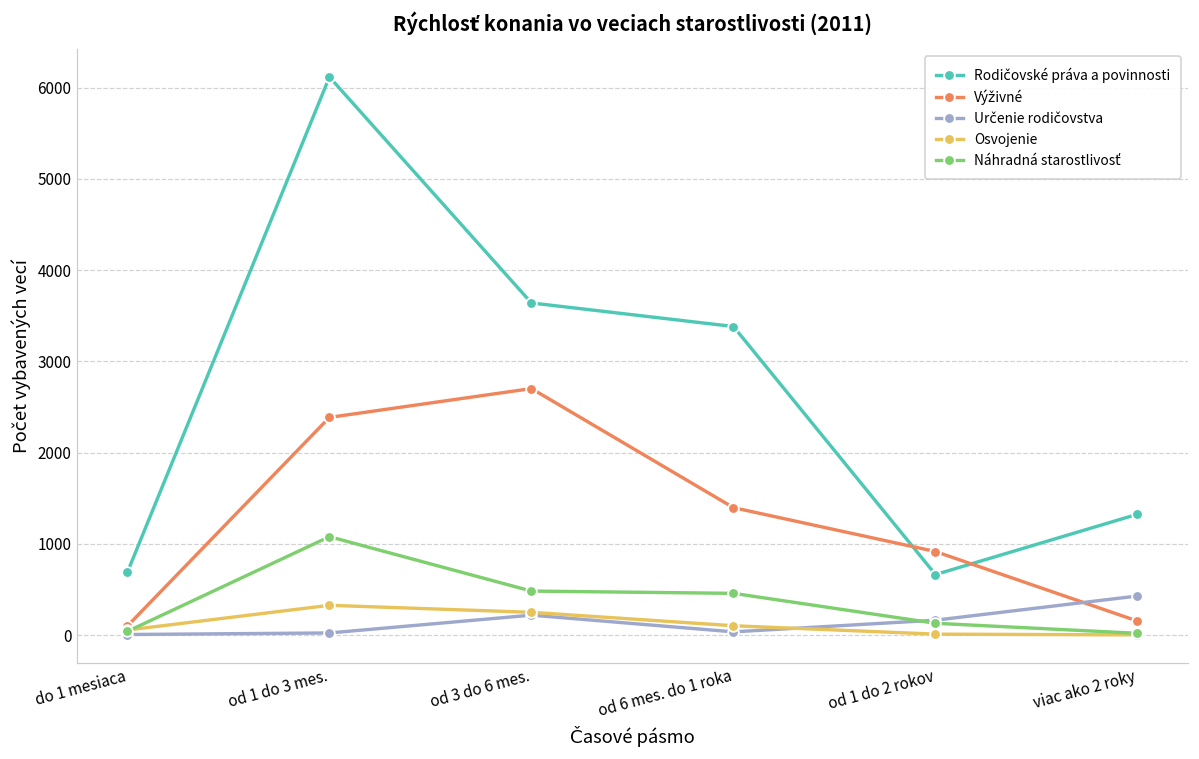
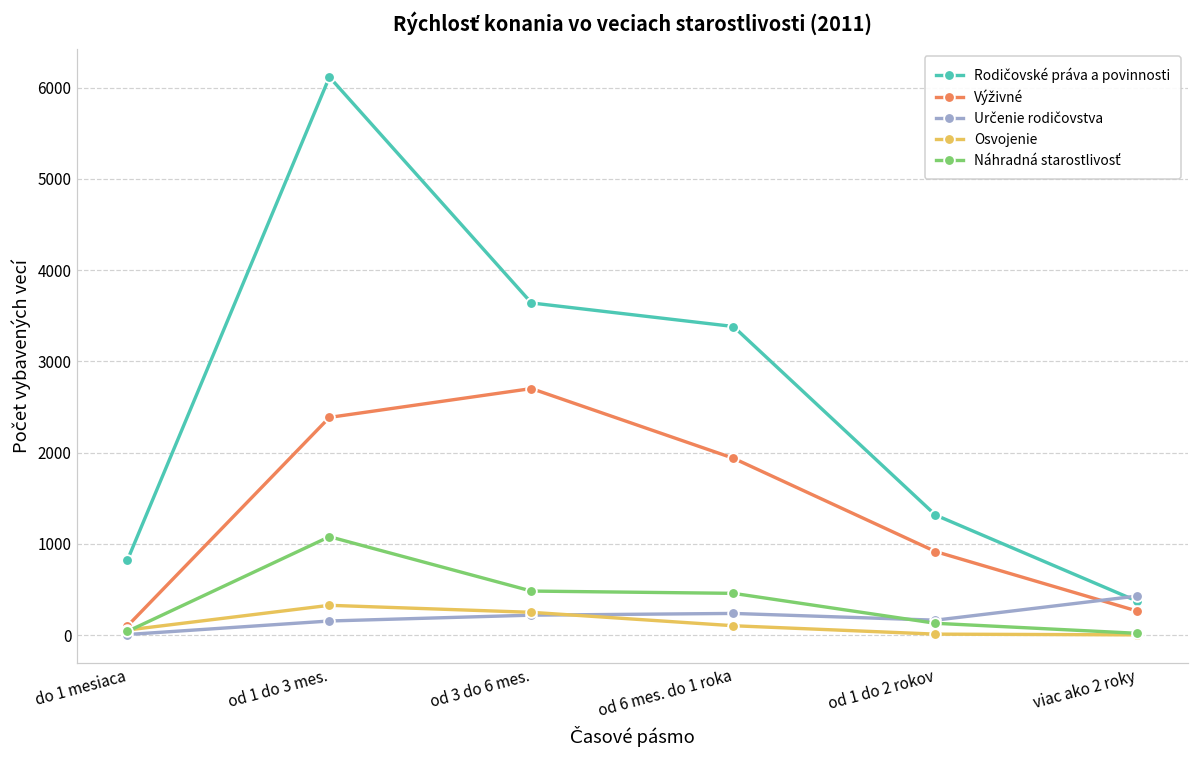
Rodičovské práva a povinnosti, do 1 mesiaca: 700 -> 800
Určenie rodičovstva, od 1 do 3 mes.: 0 -> 200
Výživné, od 6 mes. do 1 roka: 1400 -> 1900
Určenie rodičovstva, od 6 mes. do 1 roka: 0 -> 200
Rodičovské práva a povinnosti, od 1 do 2 rokov: 700 -> 1300
Rodičovské práva a povinnosti, viac ako 2 roky: 1300 -> 400
Výživné, viac ako 2 roky: 200 -> 300
